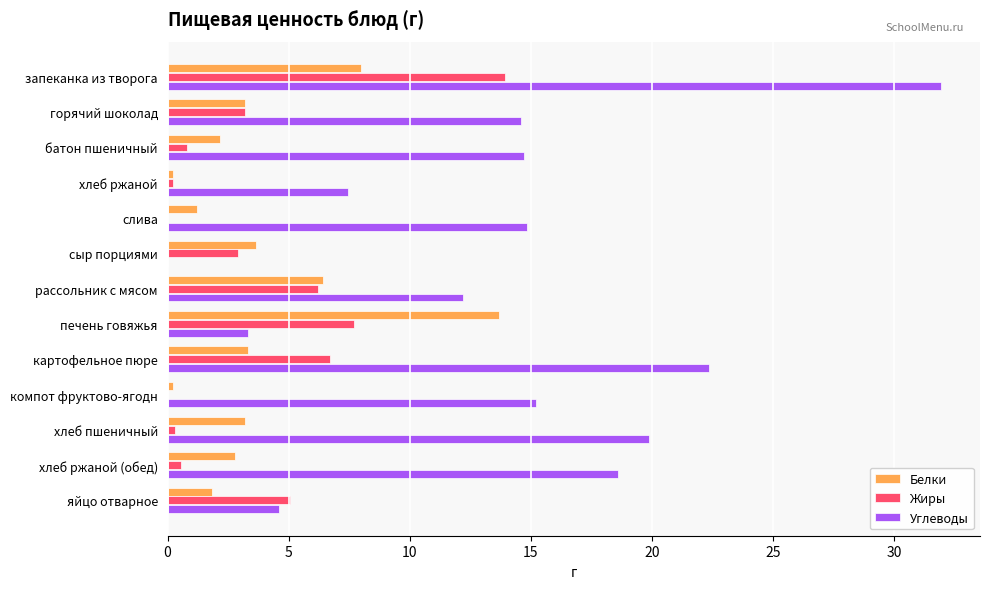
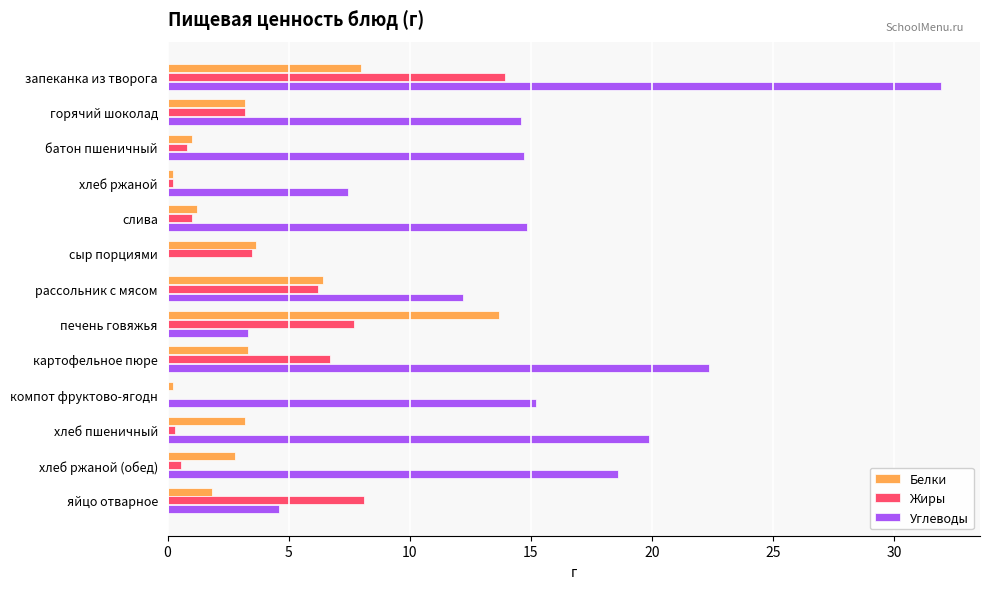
Белки, батон пшеничный: 2.2 -> 1.0
Жиры, слива: 0 -> 1
Жиры, сыр порциями: 2.9 -> 3.5
Жиры, яйцо отварное: 5.1 -> 8.1
